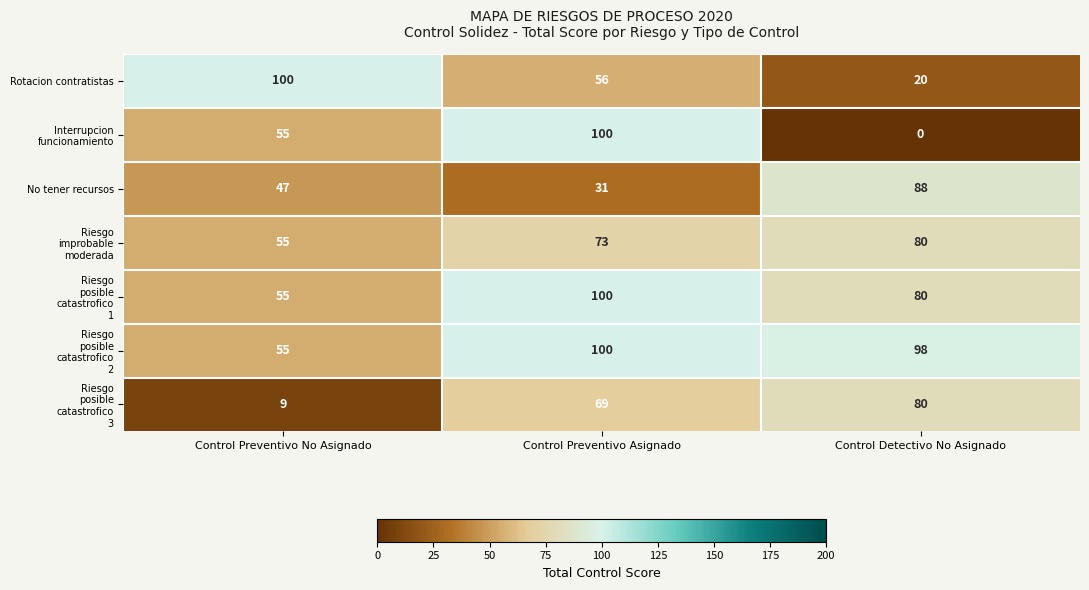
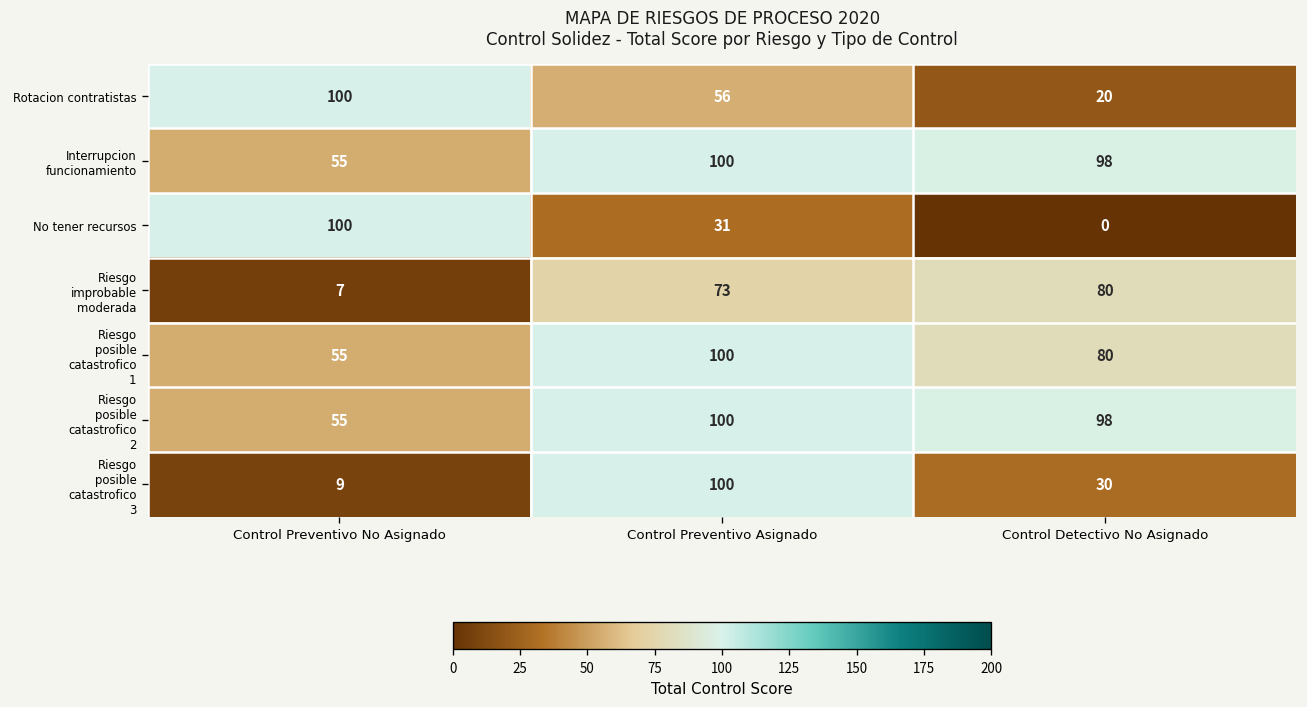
Interrupcion funcionamiento, Control Detectivo No Asignado: 0 -> 98
No tener recursos, Control Preventivo No Asignado: 47 -> 100
No tener recursos, Control Detectivo No Asignado: 88 -> 0
Riesgo improbable moderada, Control Preventivo No Asignado: 55 -> 7
Riesgo posible catastrofico 3, Control Preventivo Asignado: 69 -> 100
Riesgo posible catastrofico 3, Control Detectivo No Asignado: 80 -> 30
